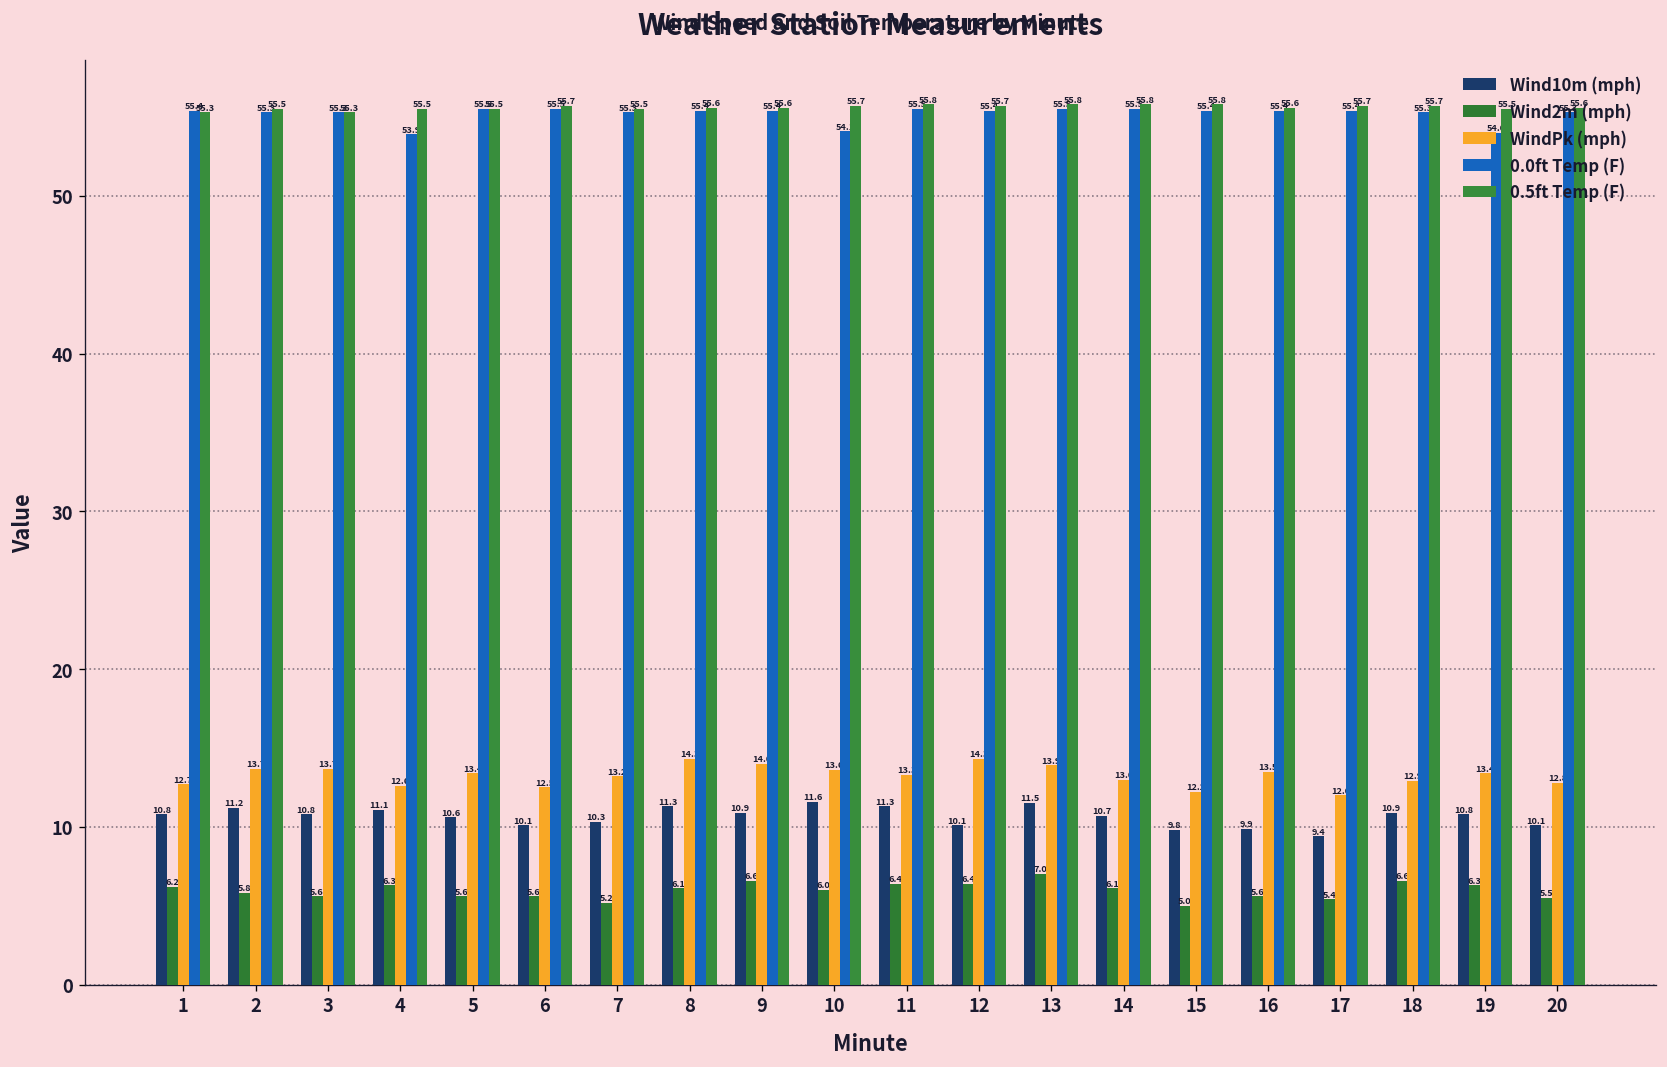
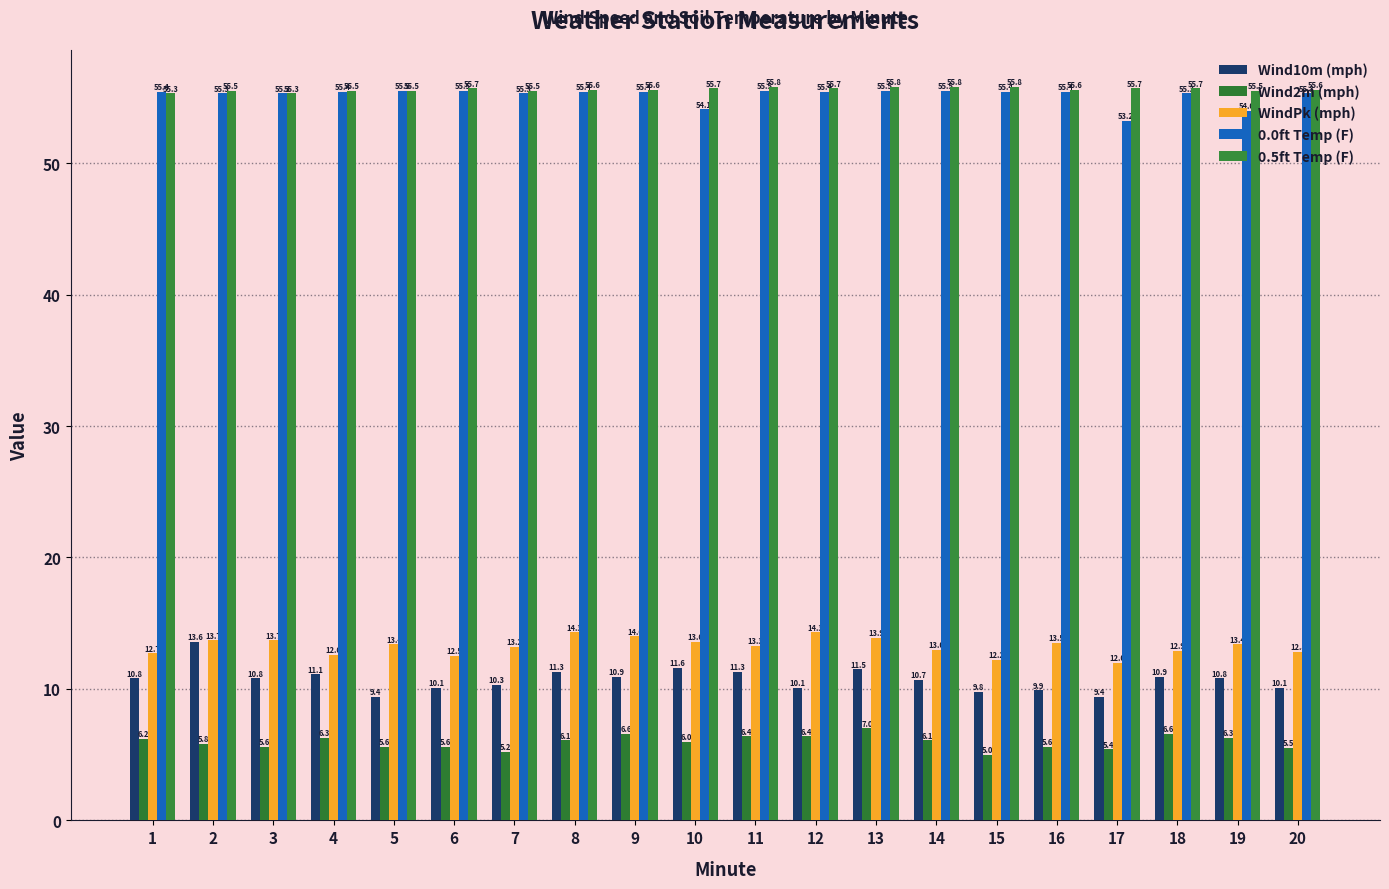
Wind10m (mph), 2: 11.2 -> 13.6
0.0ft Temp (F), 4: 53.9 -> 55.4
Wind10m (mph), 5: 10.6 -> 9.4
0.0ft Temp (F), 17: 55.4 -> 53.2
